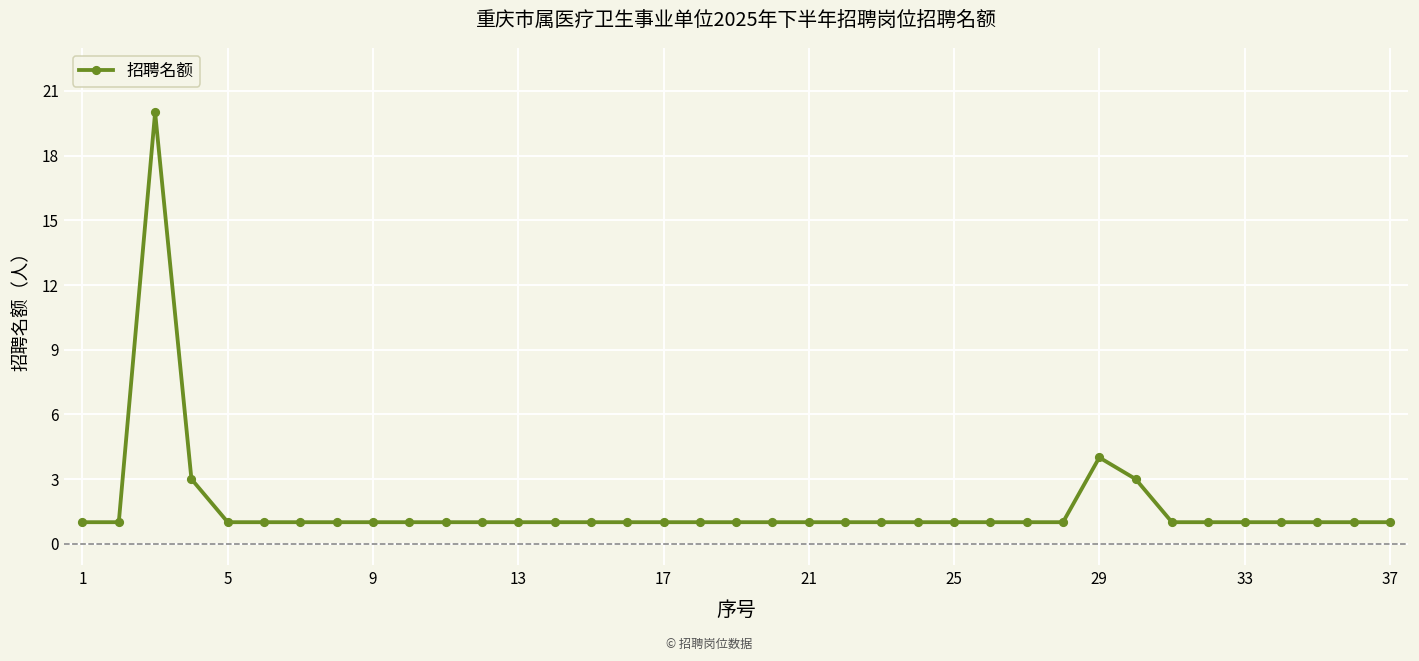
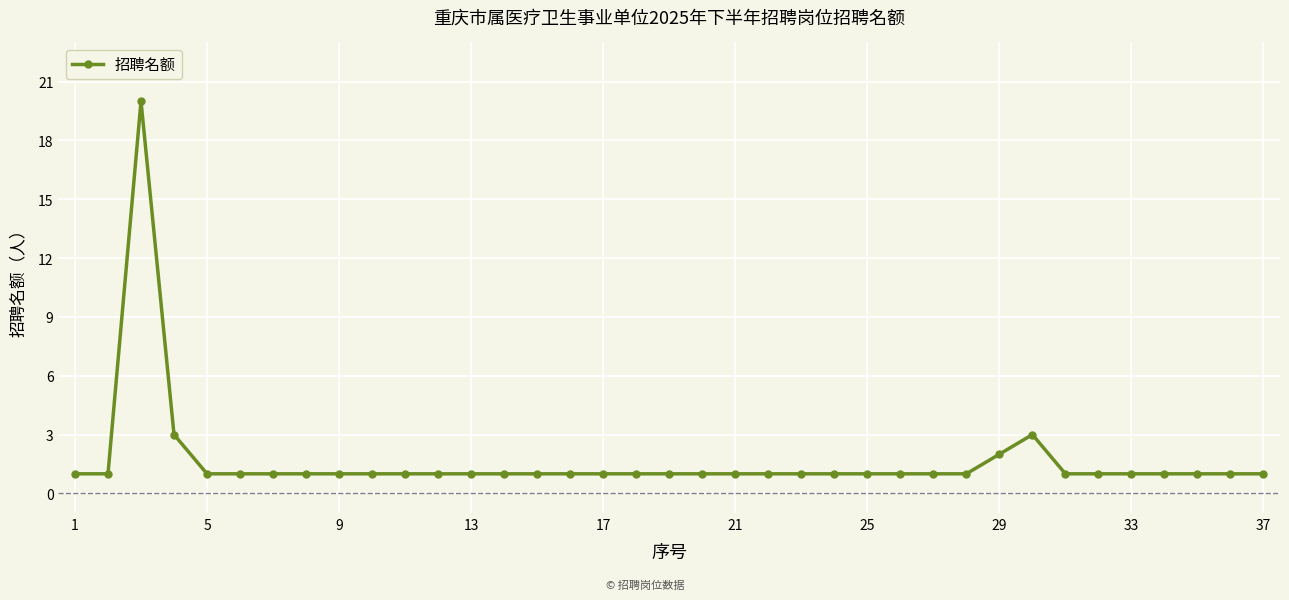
29: 4 -> 2
